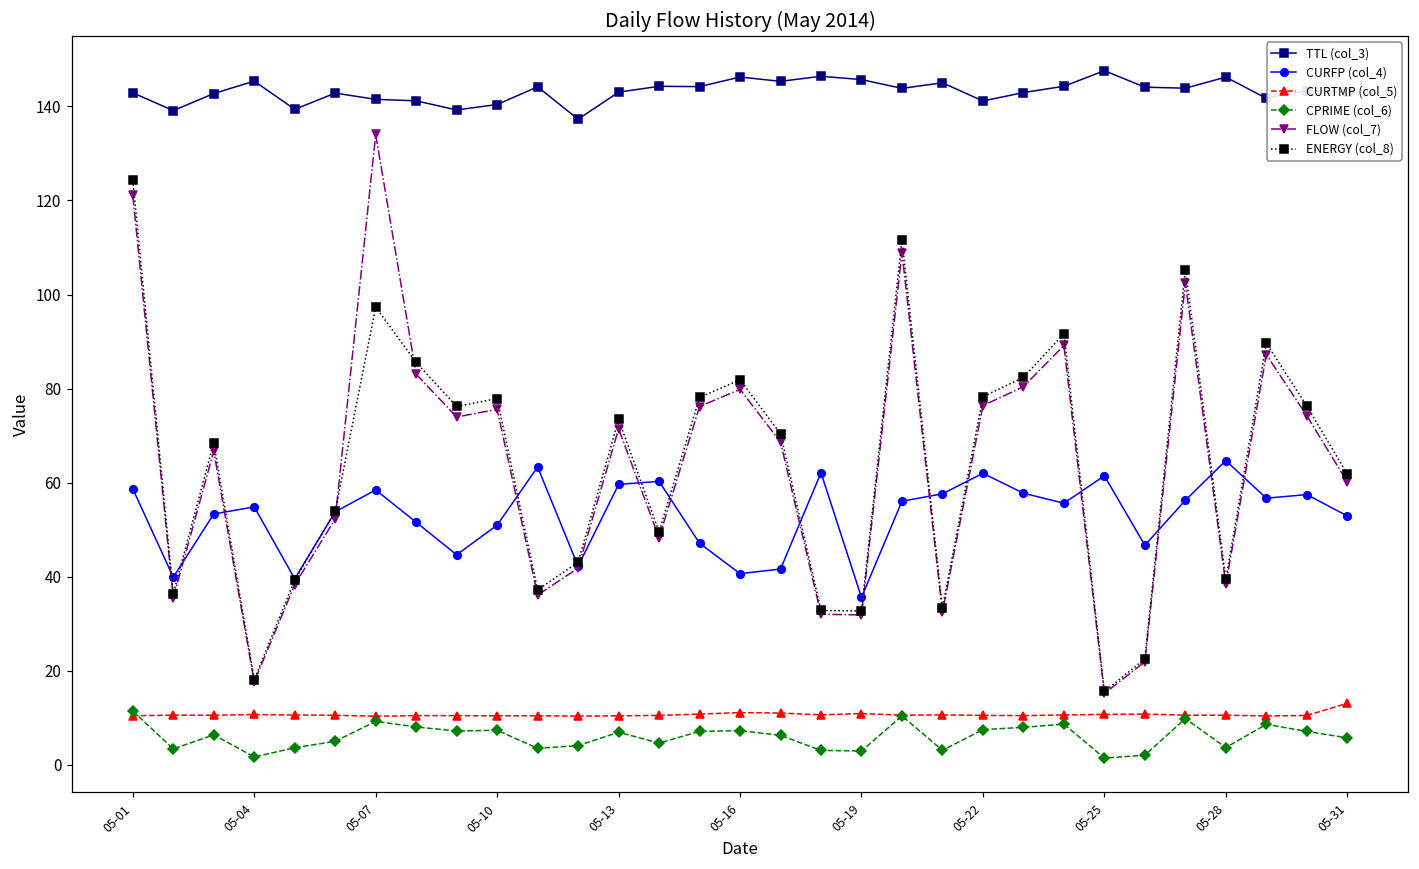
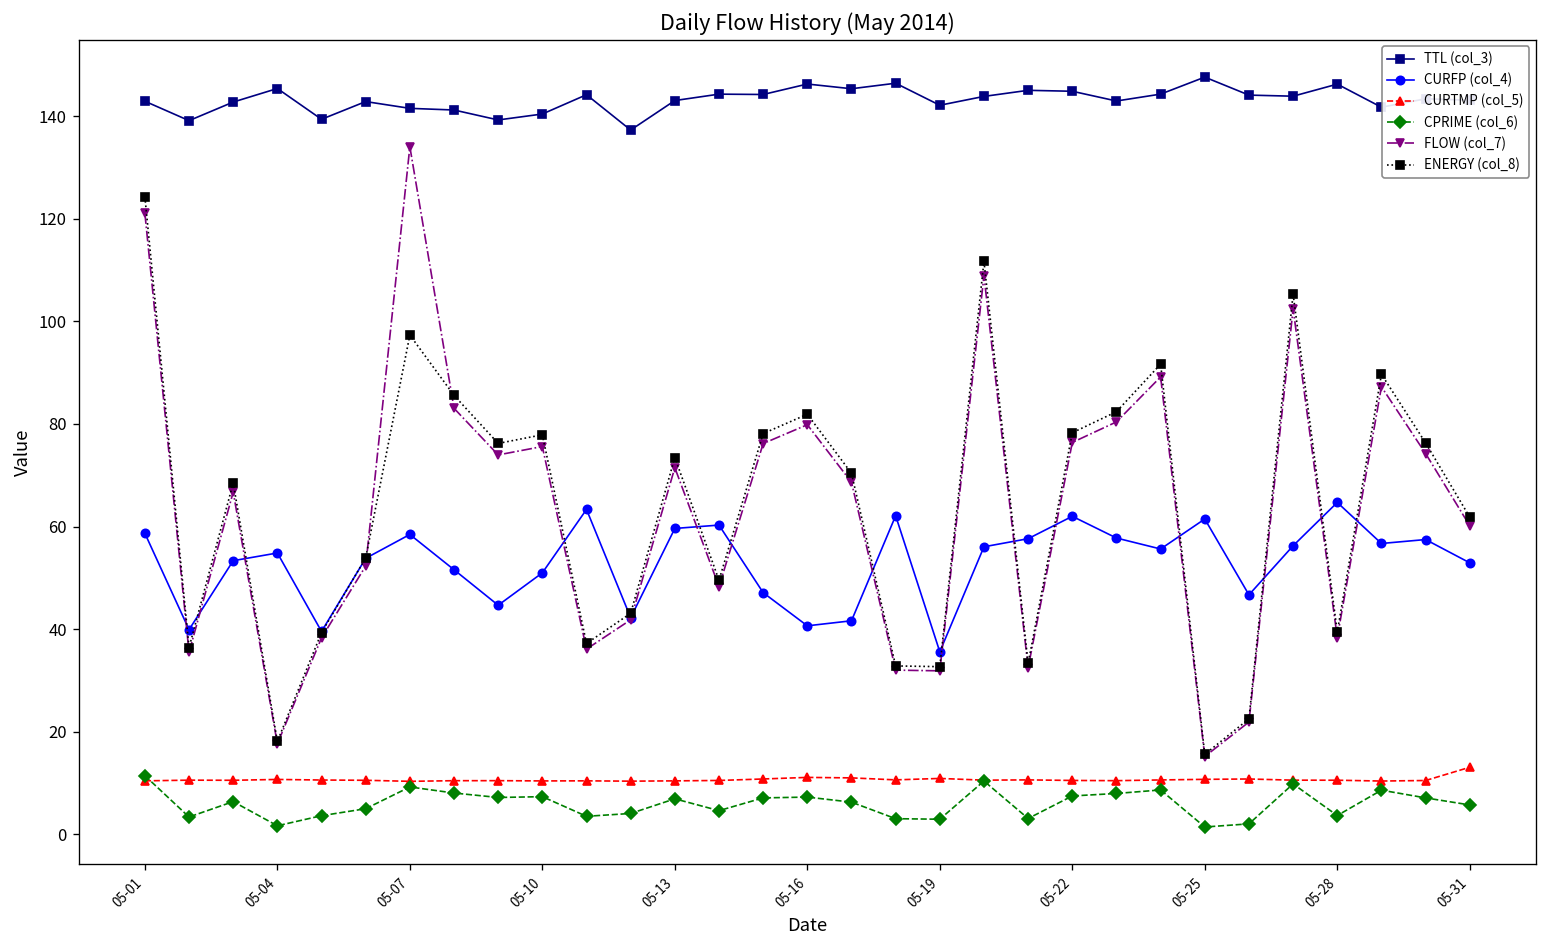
TTL (col_3), 05-19: 146 -> 142
TTL (col_3), 05-22: 141 -> 145
